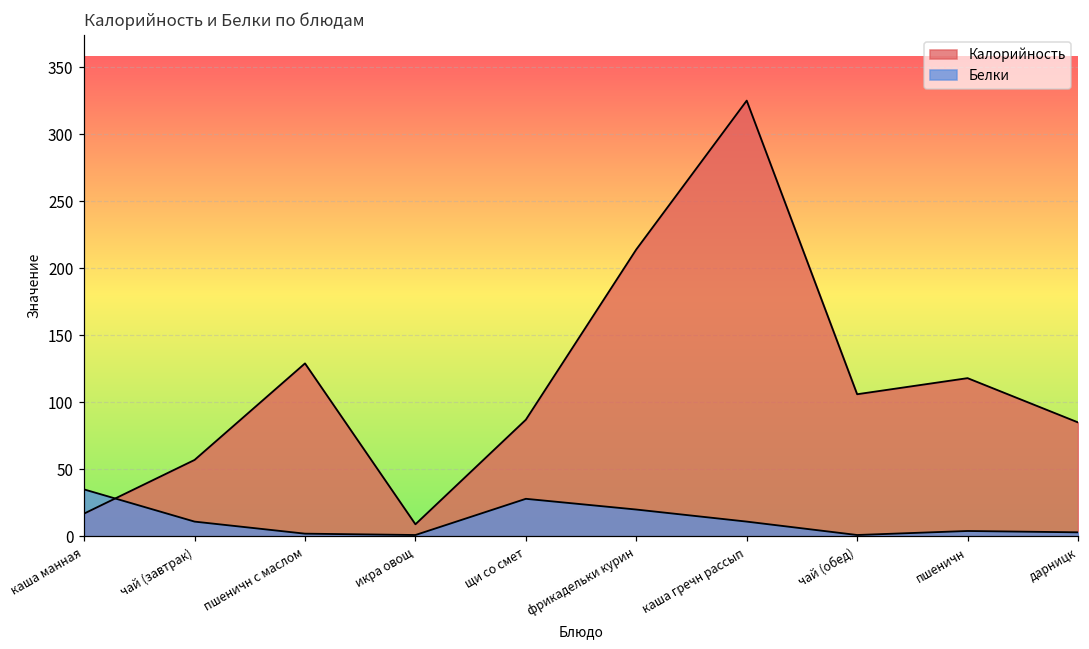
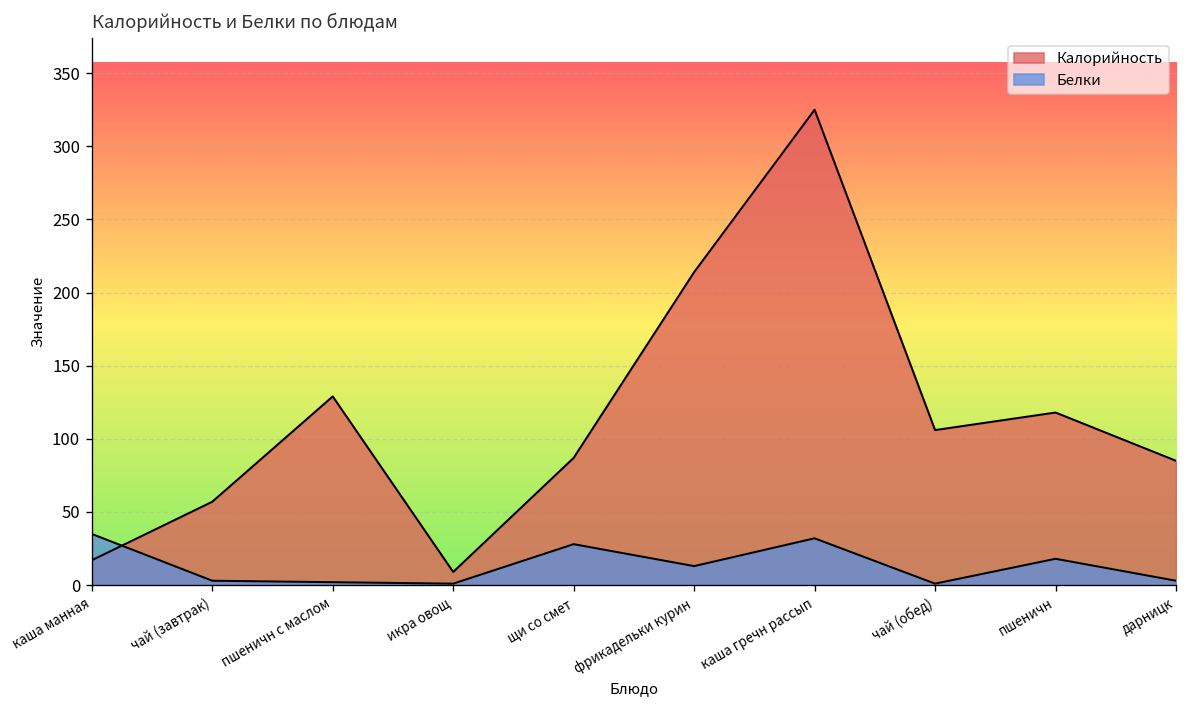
Белки, чай (завтрак): 11 -> 3
Белки, фрикадельки курин: 20 -> 13
Белки, каша гречн рассып: 11 -> 32
Белки, пшеничн: 4 -> 18
